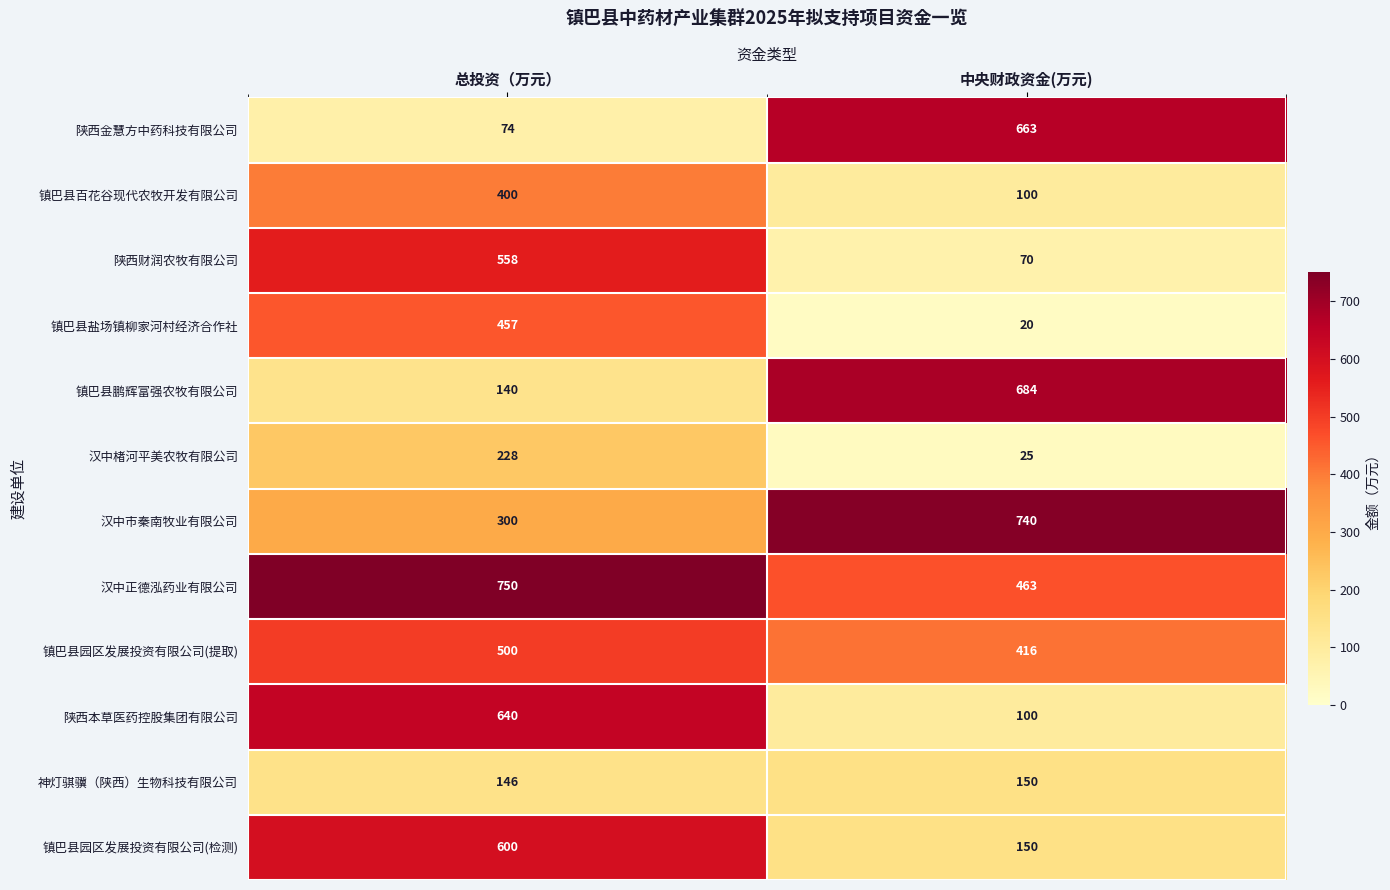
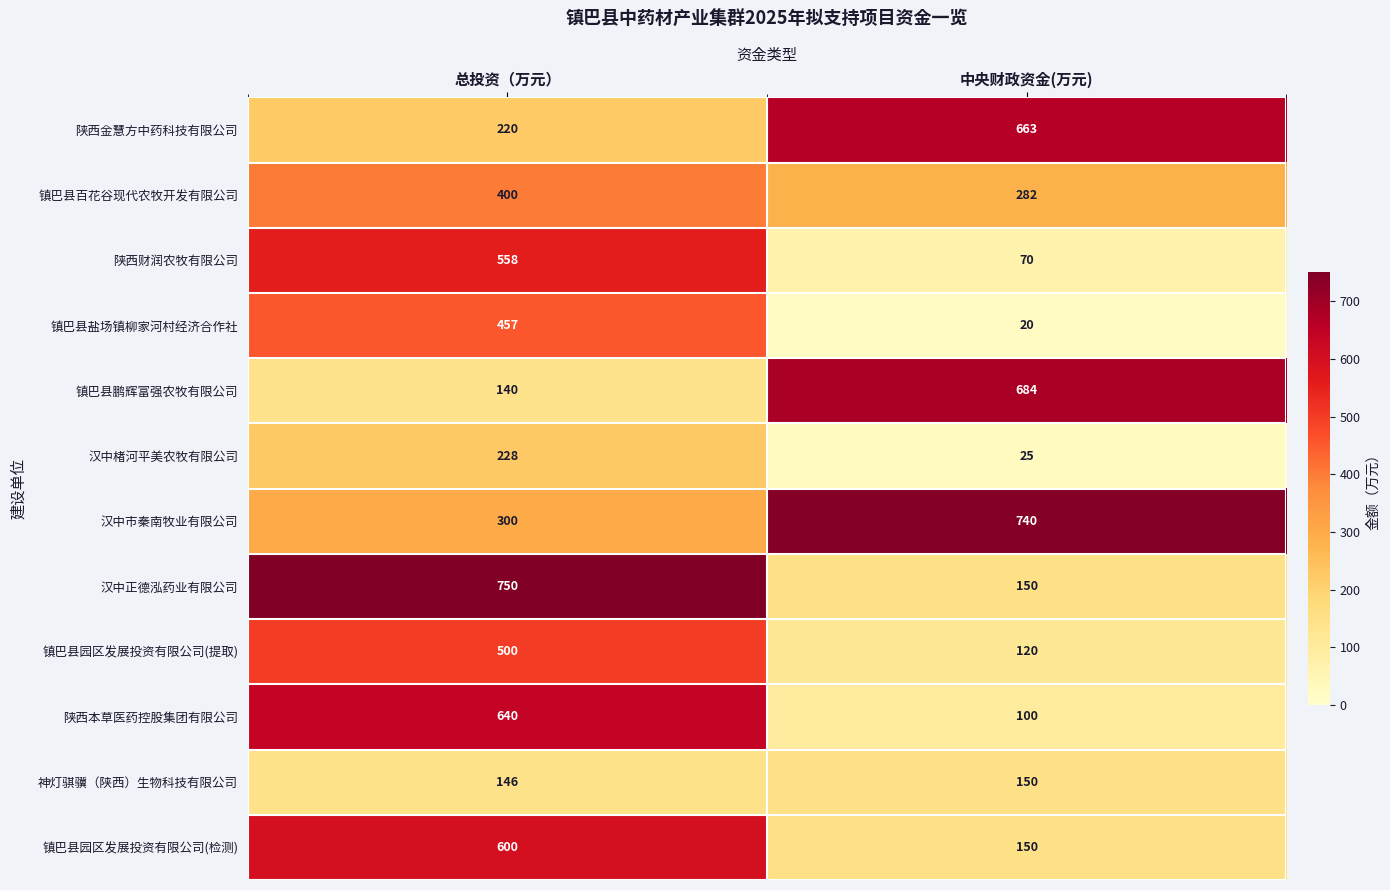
陕西金慧方中药科技有限公司, 总投资（万元）: 74 -> 220
镇巴县百花谷现代农牧开发有限公司, 中央财政资金(万元): 100 -> 282
汉中正德泓药业有限公司, 中央财政资金(万元): 463 -> 150
镇巴县园区发展投资有限公司(提取), 中央财政资金(万元): 416 -> 120
